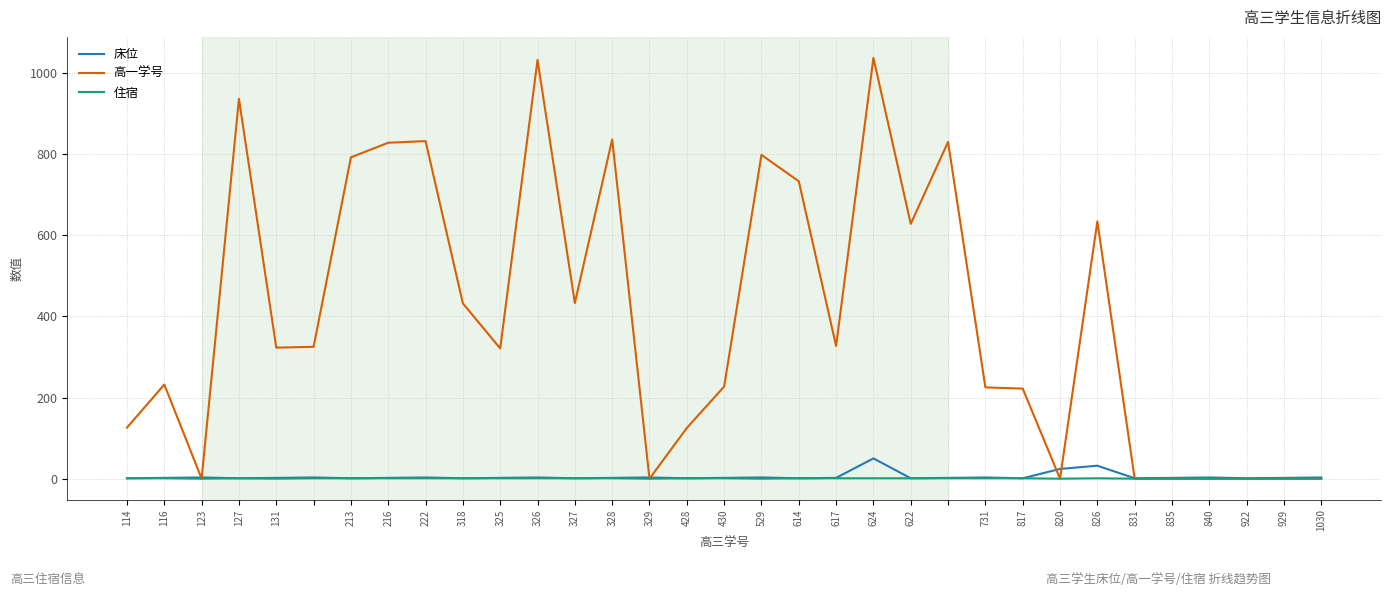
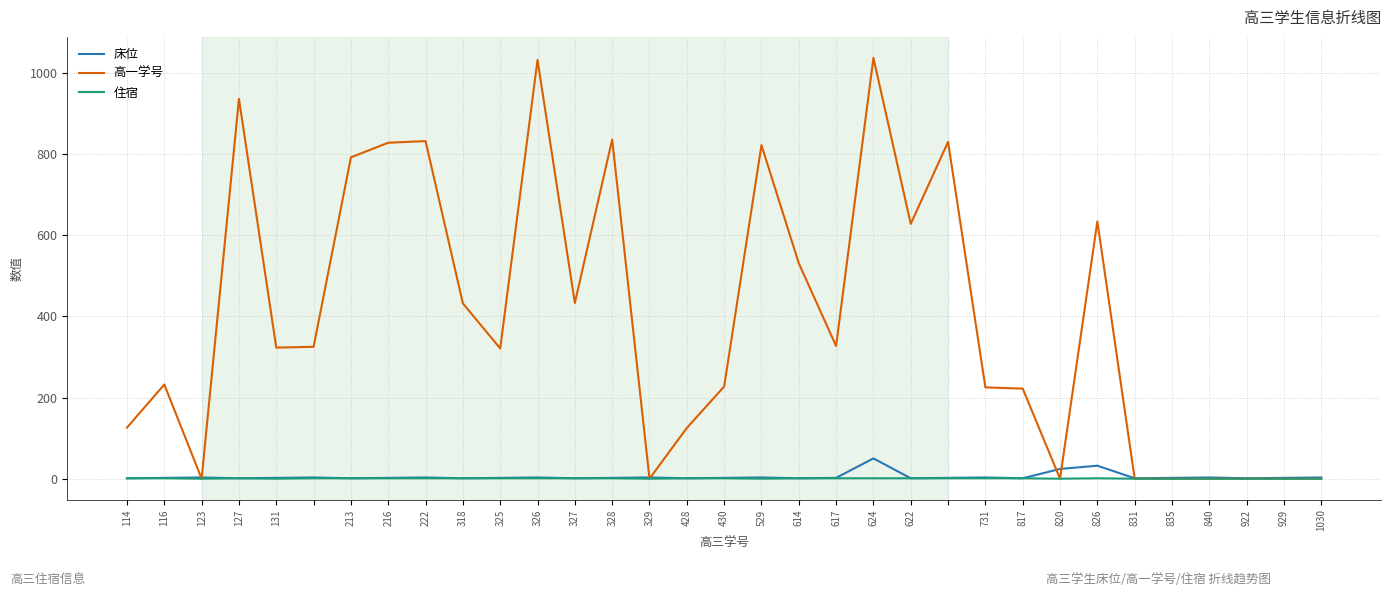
高一学号, 529: 800 -> 820
高一学号, 614: 730 -> 530
